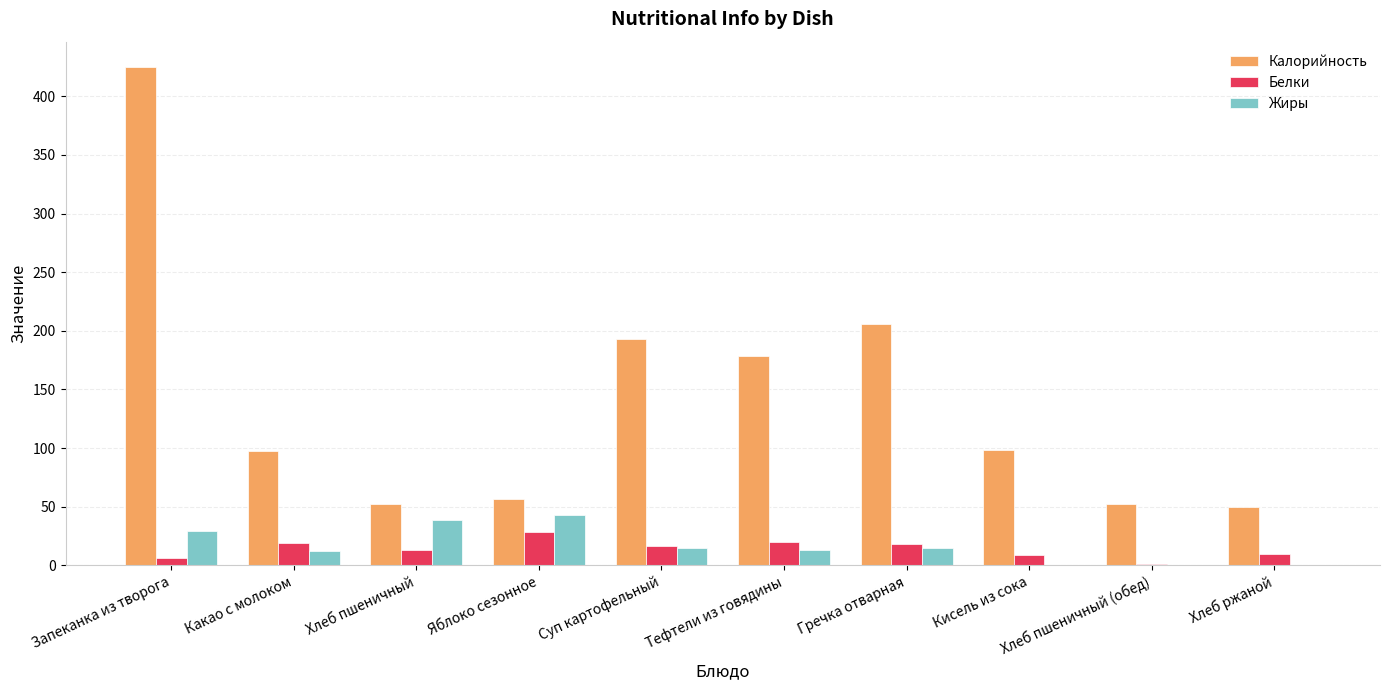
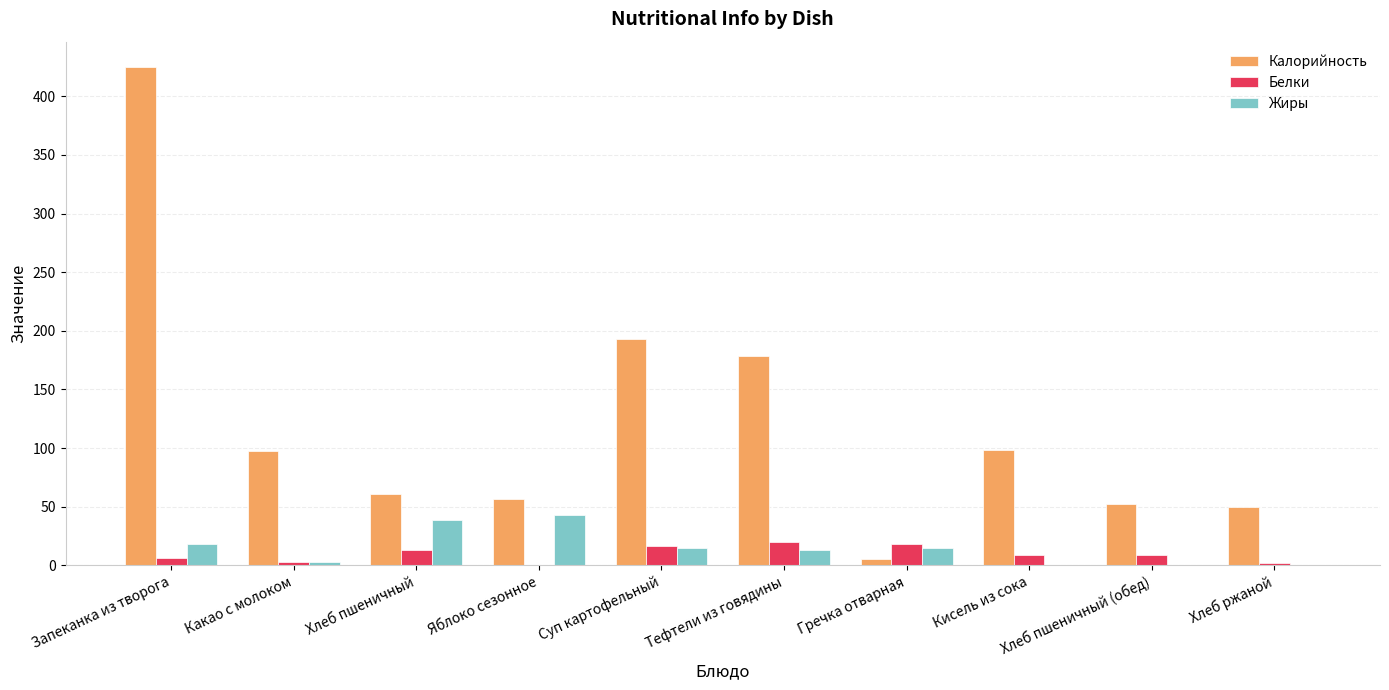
Жиры, Запеканка из творога: 30 -> 19
Белки, Какао с молоком: 19 -> 3
Жиры, Какао с молоком: 12 -> 3
Калорийность, Хлеб пшеничный: 52 -> 61
Белки, Яблоко сезонное: 28 -> 0
Калорийность, Гречка отварная: 206 -> 6
Белки, Хлеб пшеничный (обед): 2 -> 9
Белки, Хлеб ржаной: 10 -> 2
